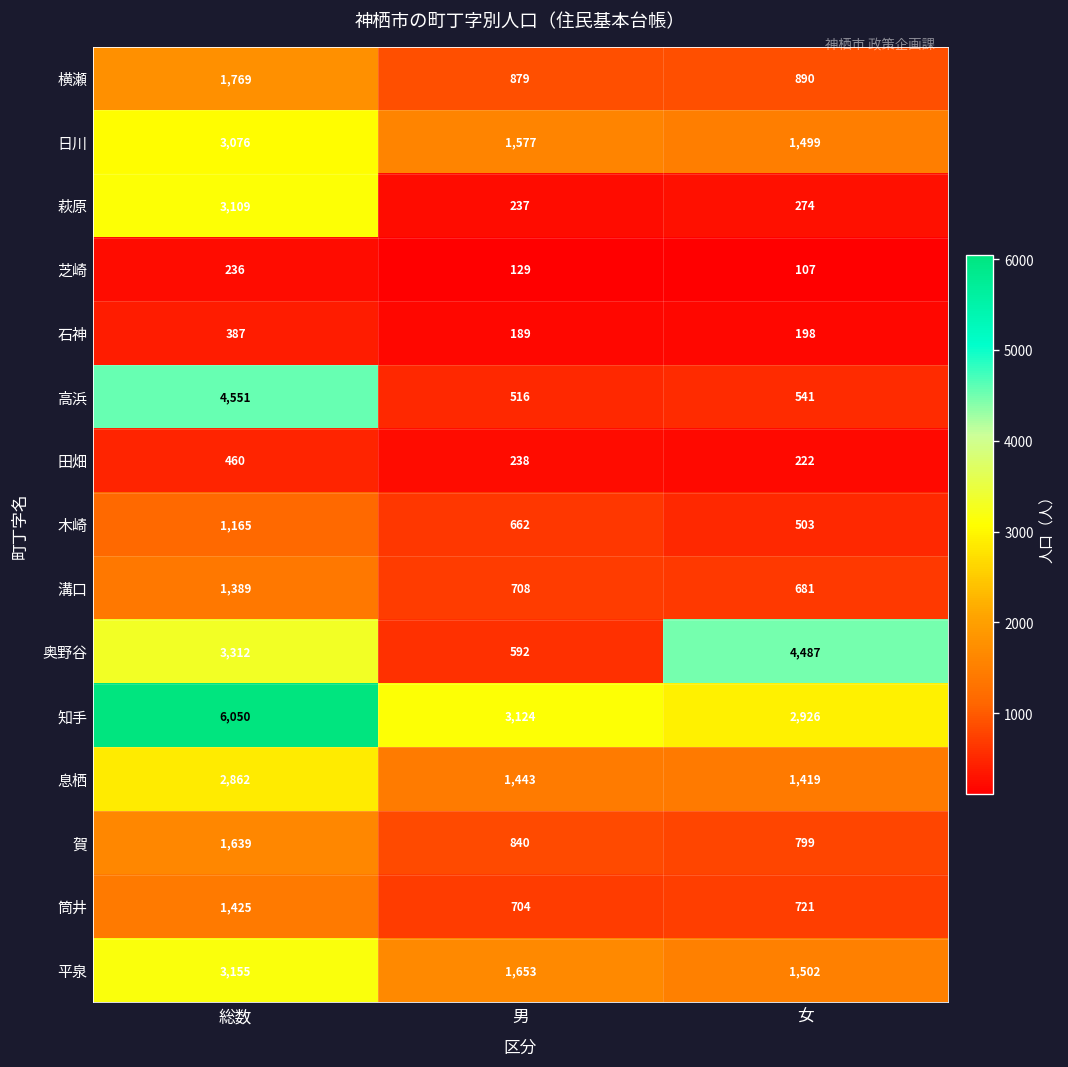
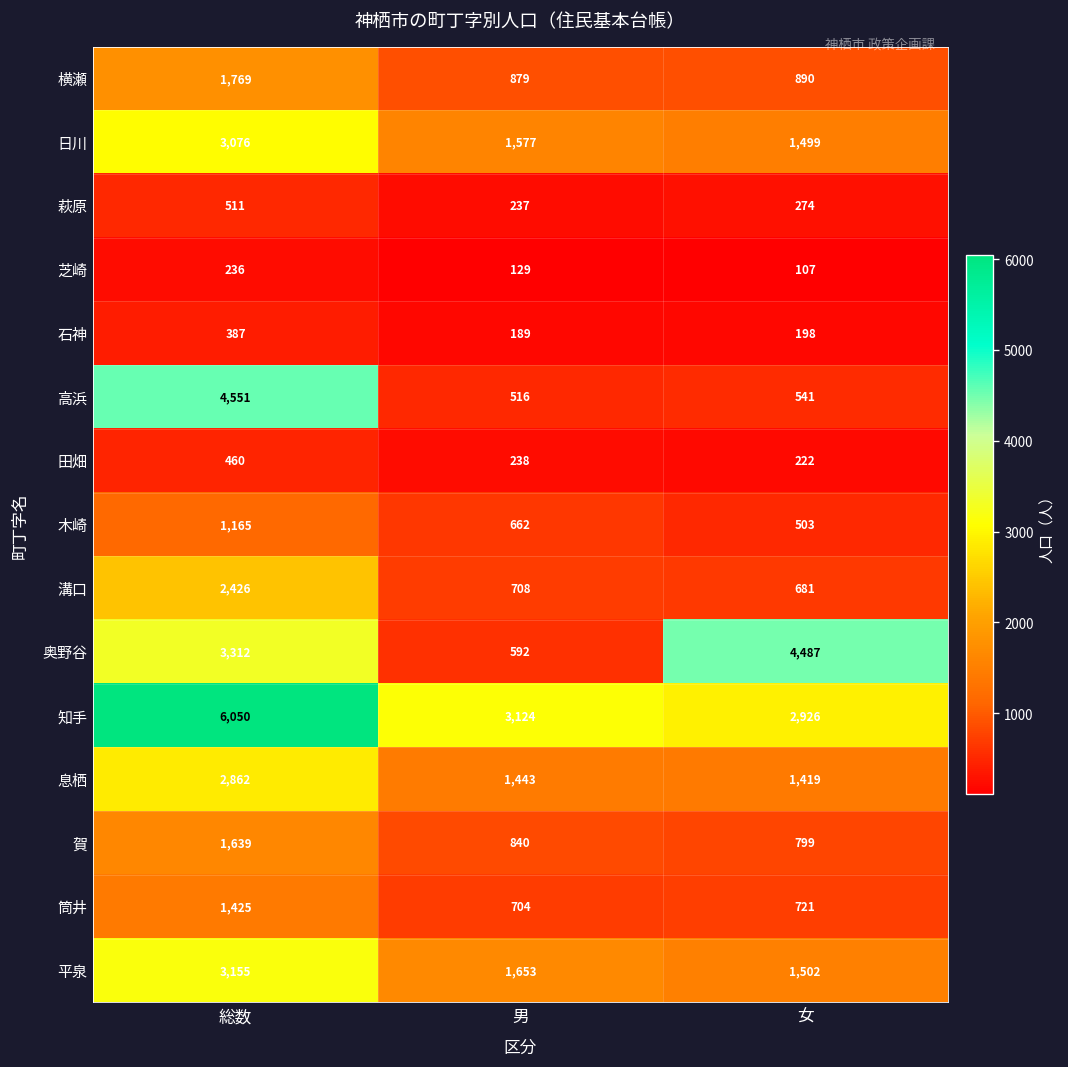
萩原, 総数: 3,109 -> 511
溝口, 総数: 1,389 -> 2,426
